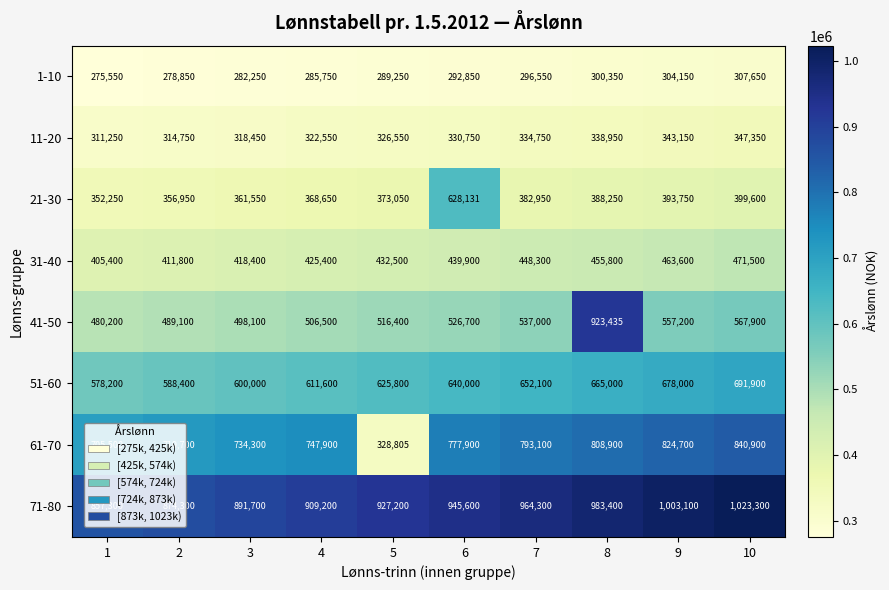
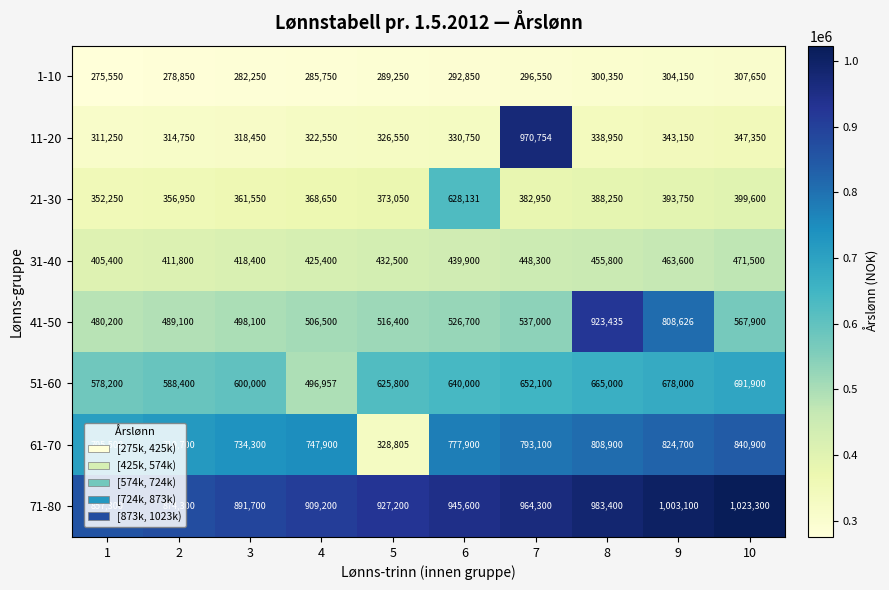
11-20, 7: 334,750 -> 970,754
41-50, 9: 557,200 -> 808,626
51-60, 4: 611,600 -> 496,957
